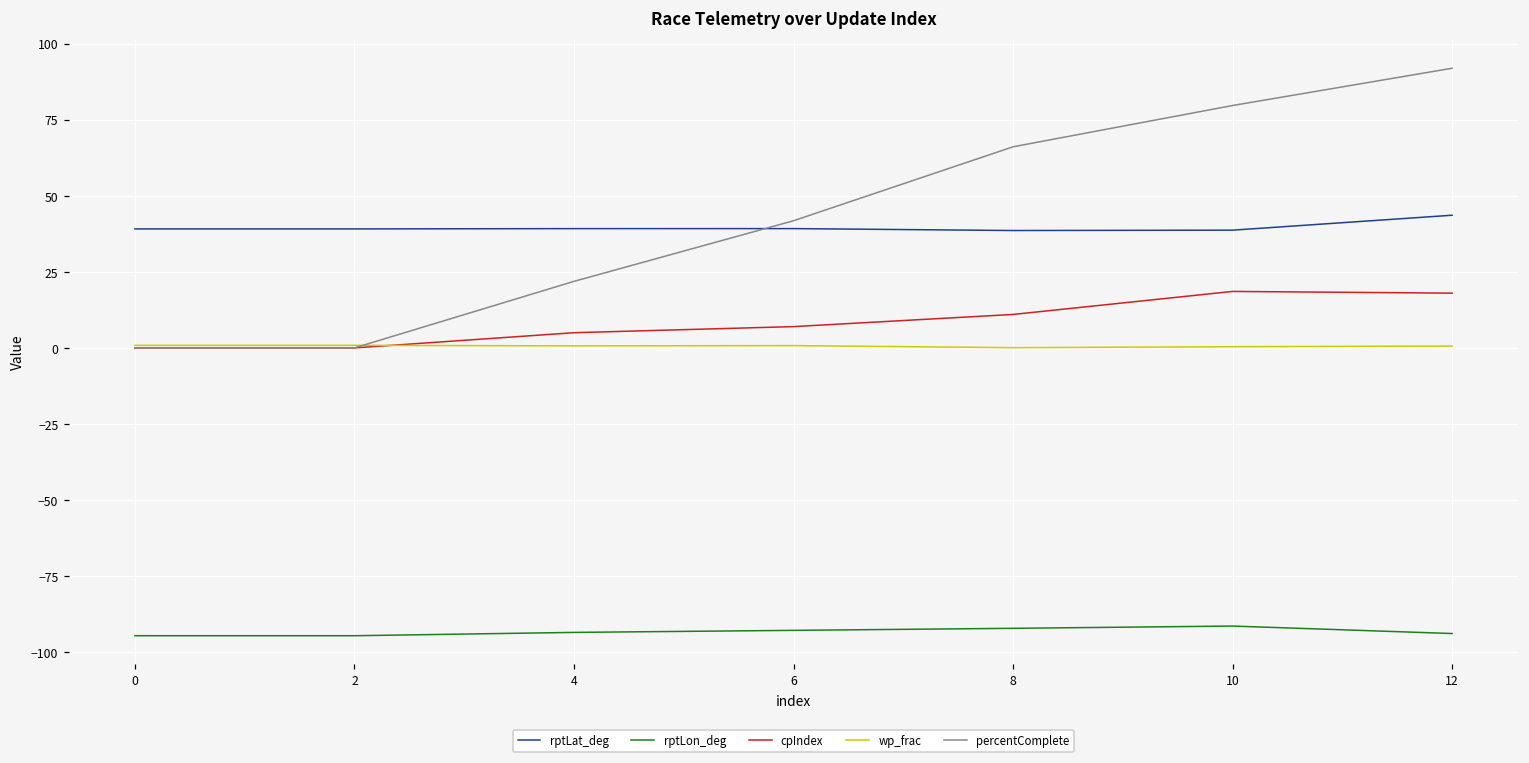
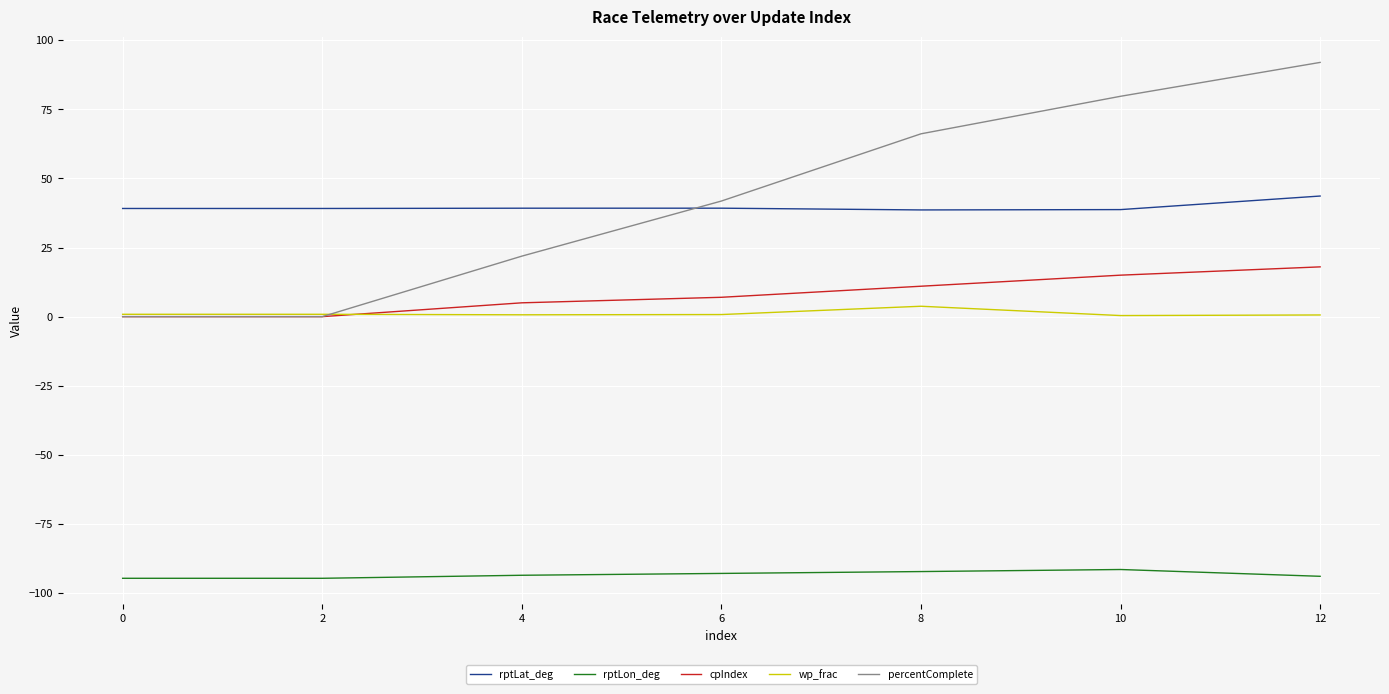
wp_frac, 8: 0 -> 4
cpIndex, 10: 19 -> 15
